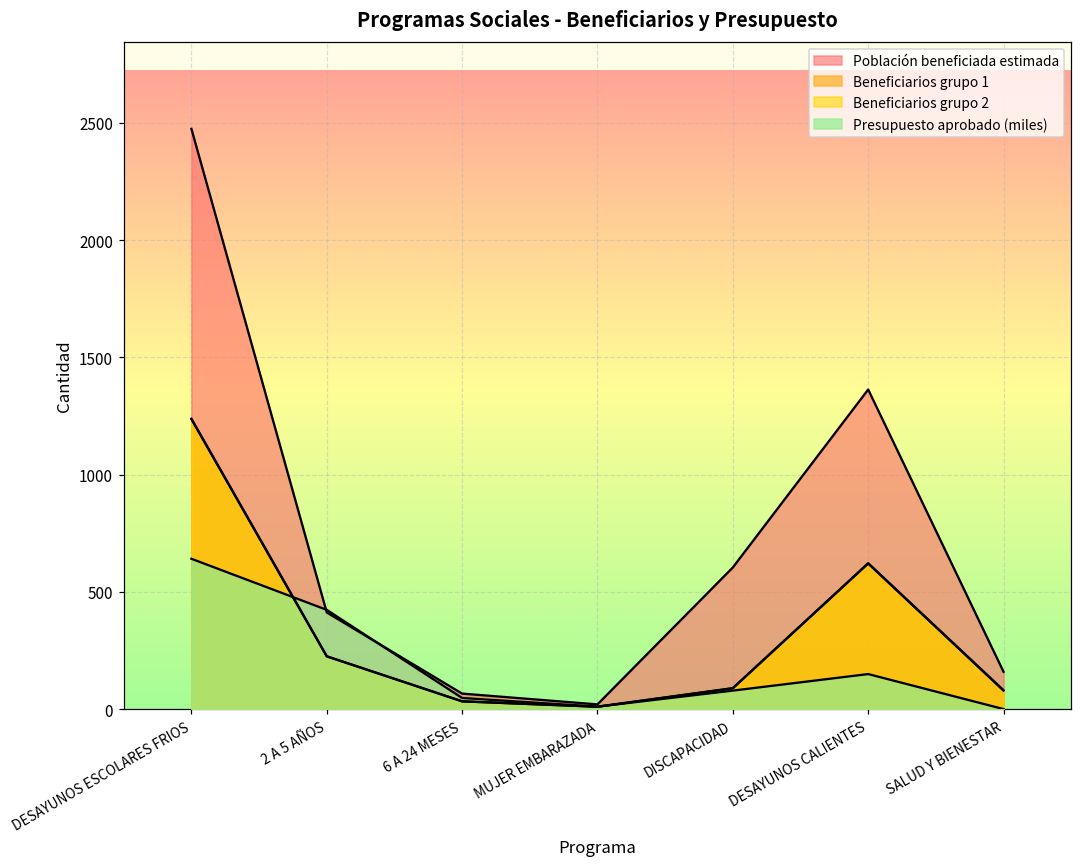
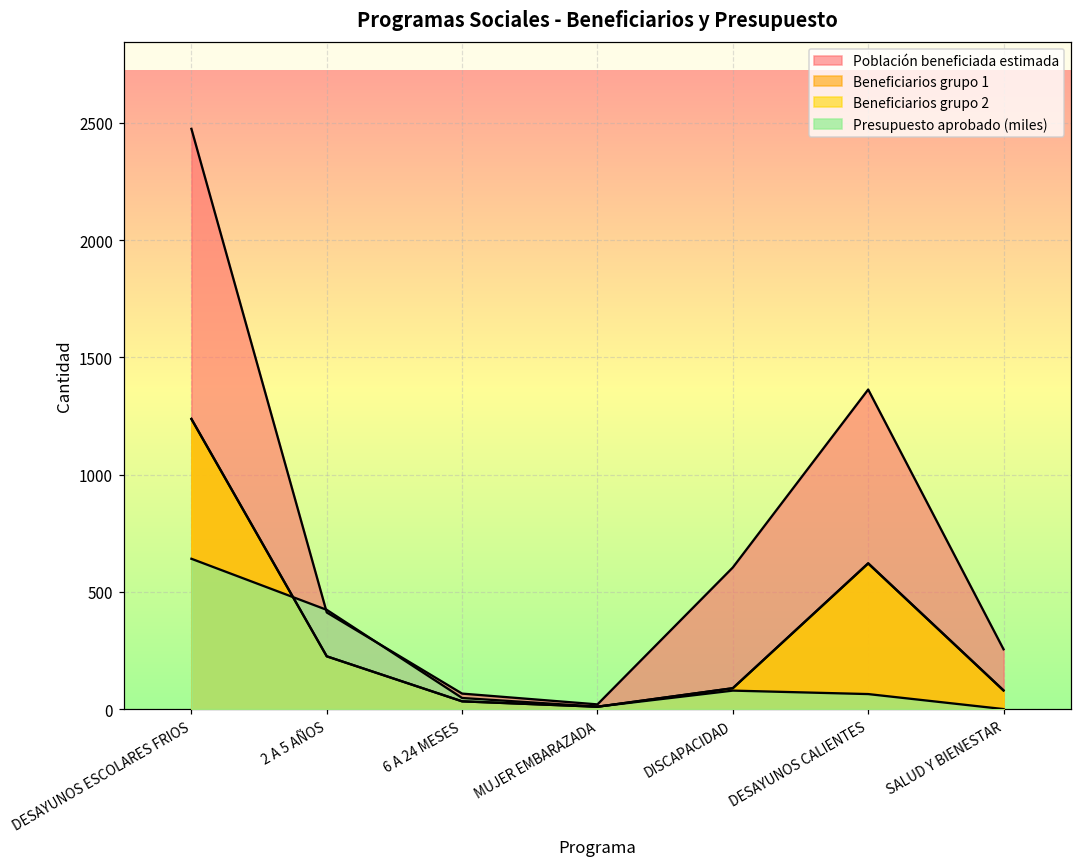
Presupuesto aprobado (miles), DESAYUNOS CALIENTES: 150 -> 60
Población beneficiada estimada, SALUD Y BIENESTAR: 160 -> 260
